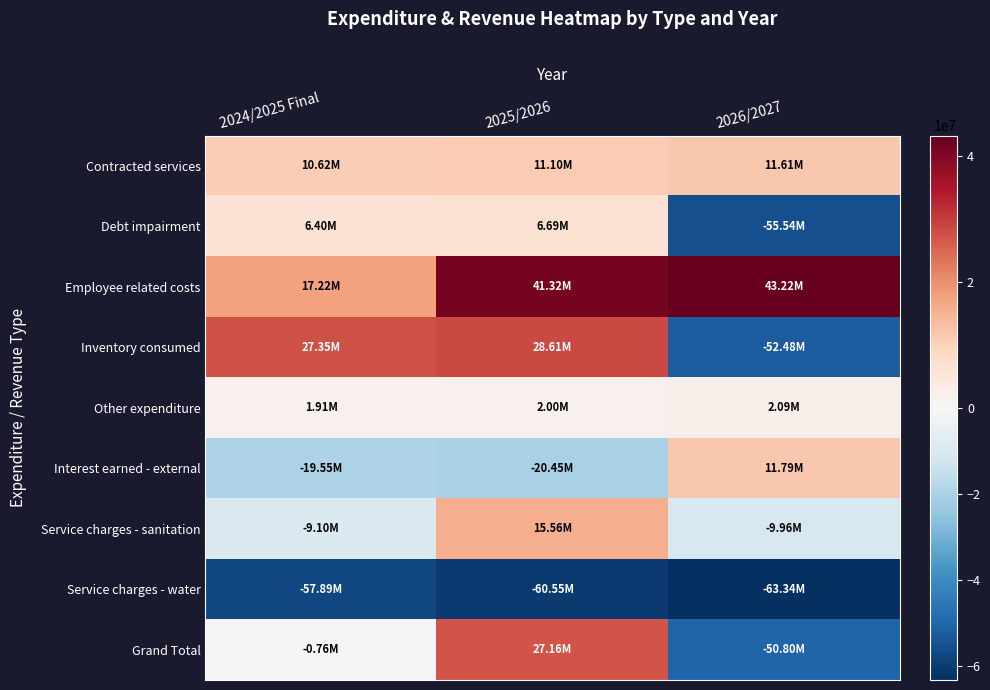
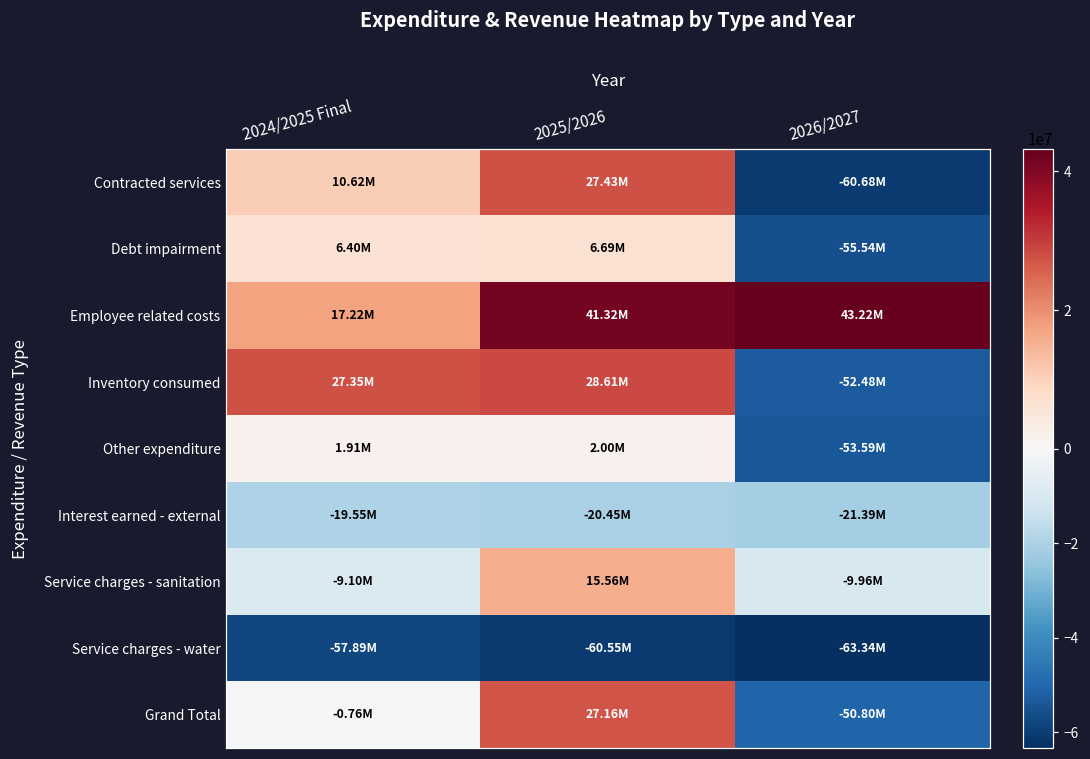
Contracted services, 2025/2026: 11.10M -> 27.43M
Contracted services, 2026/2027: 11.61M -> -60.68M
Other expenditure, 2026/2027: 2.09M -> -53.59M
Interest earned - external, 2026/2027: 11.79M -> -21.39M
